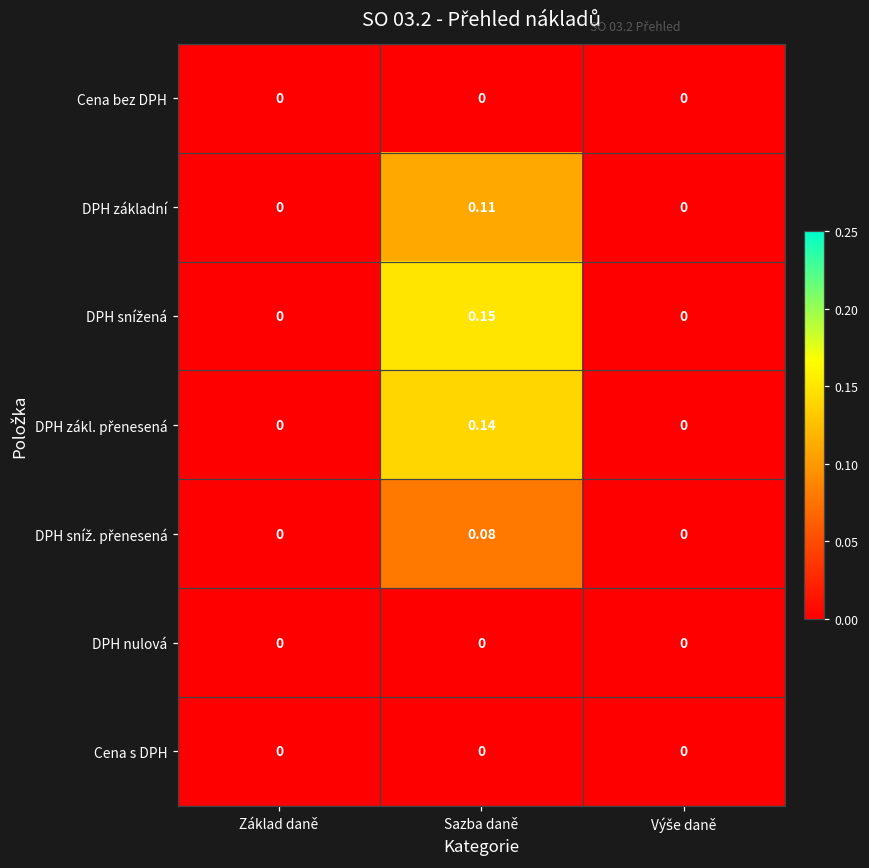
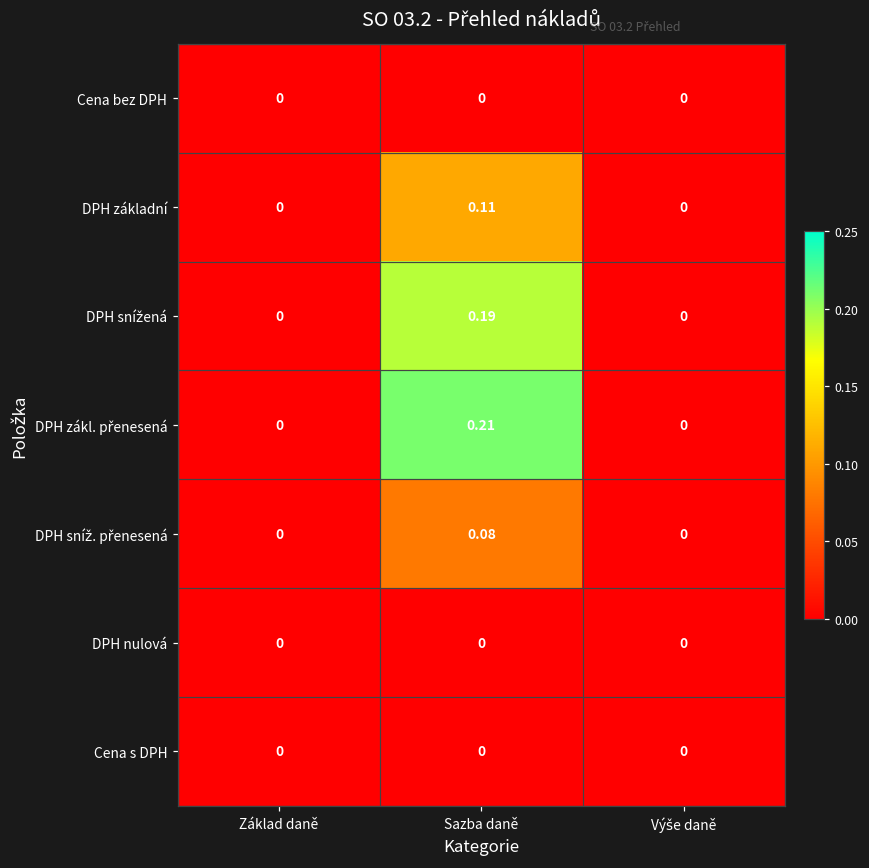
DPH snížená, Sazba daně: 0.15 -> 0.19
DPH zákl. přenesená, Sazba daně: 0.14 -> 0.21
